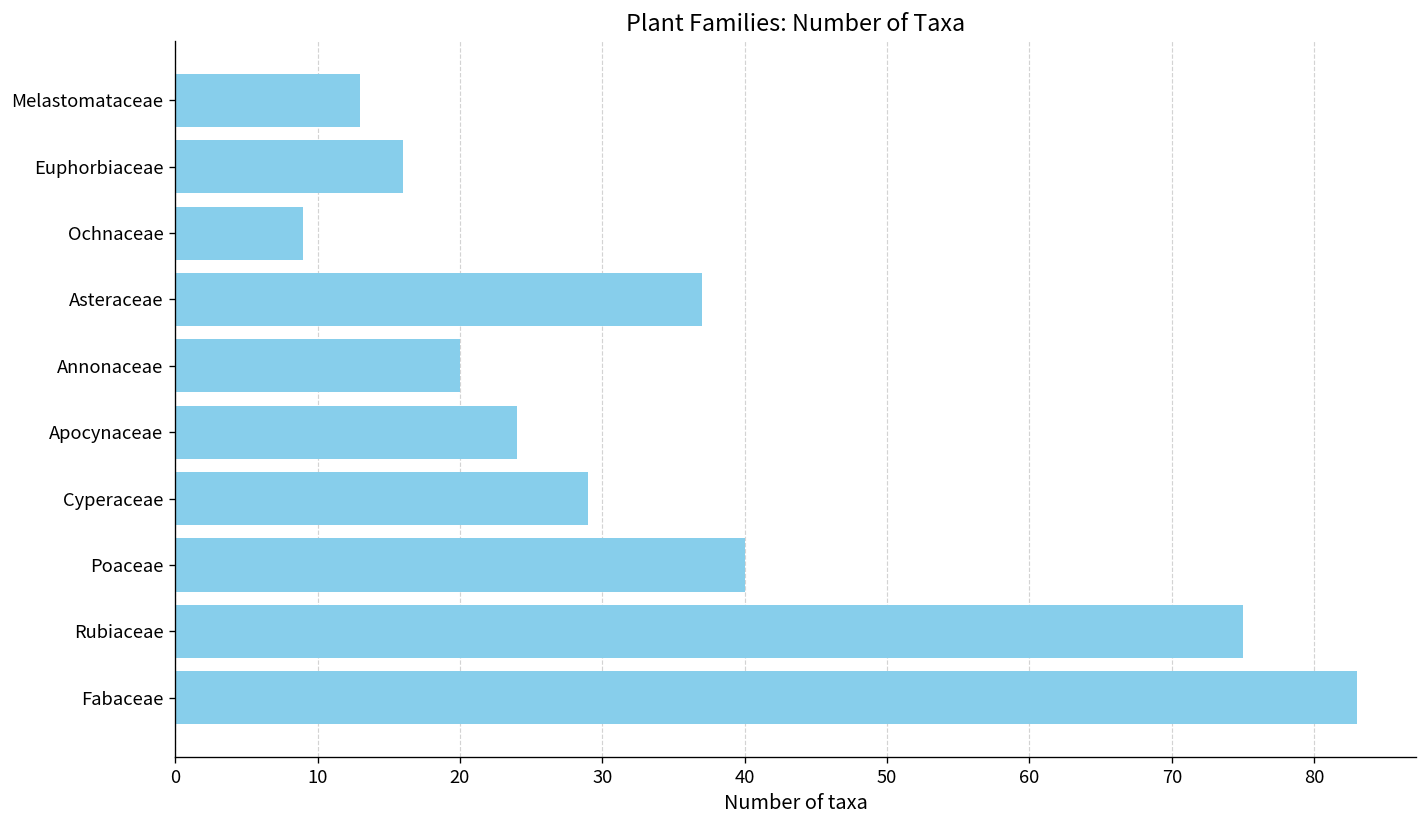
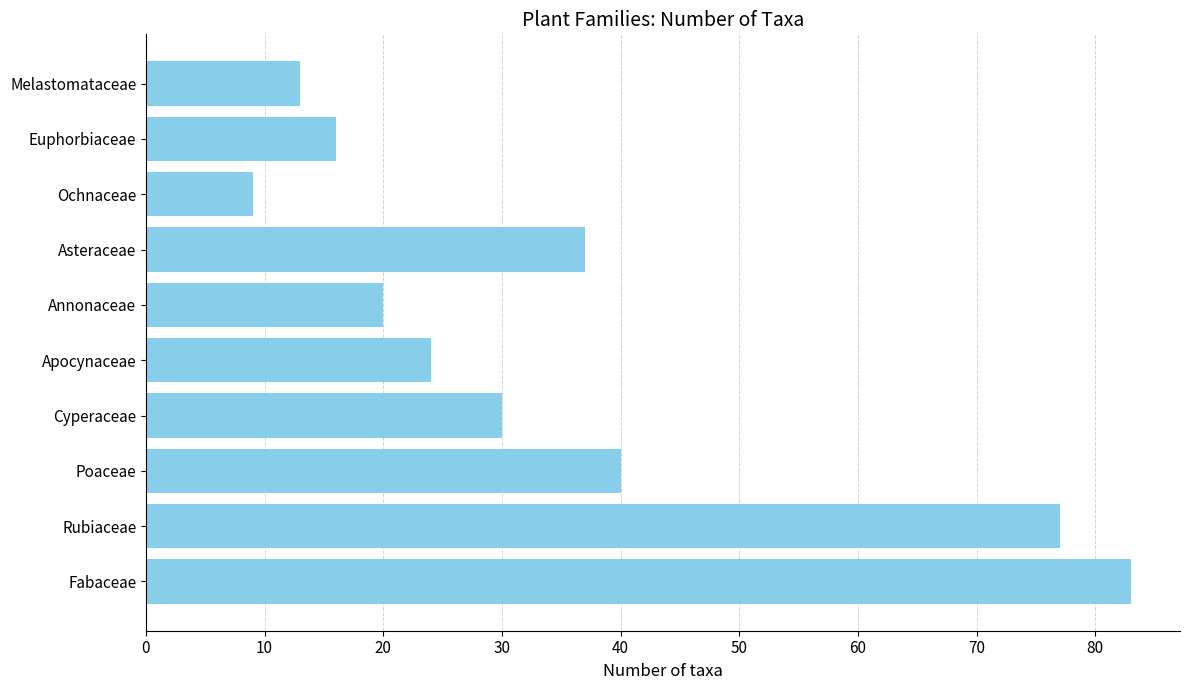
Cyperaceae: 29 -> 30
Rubiaceae: 75 -> 77
